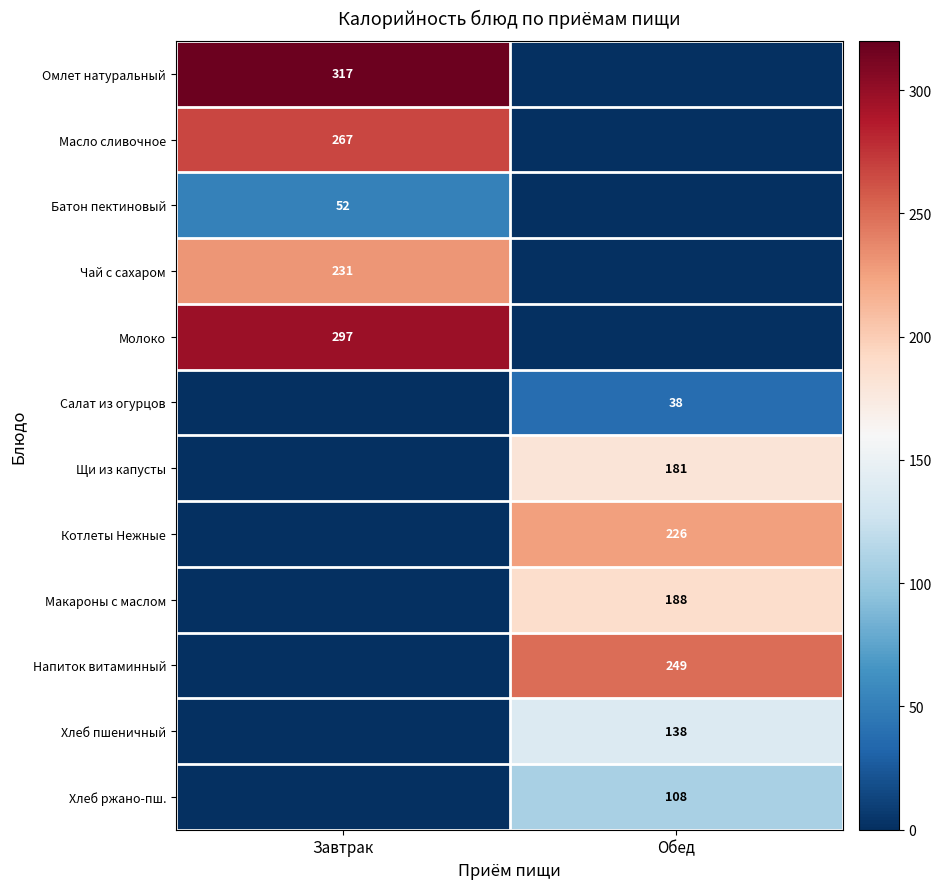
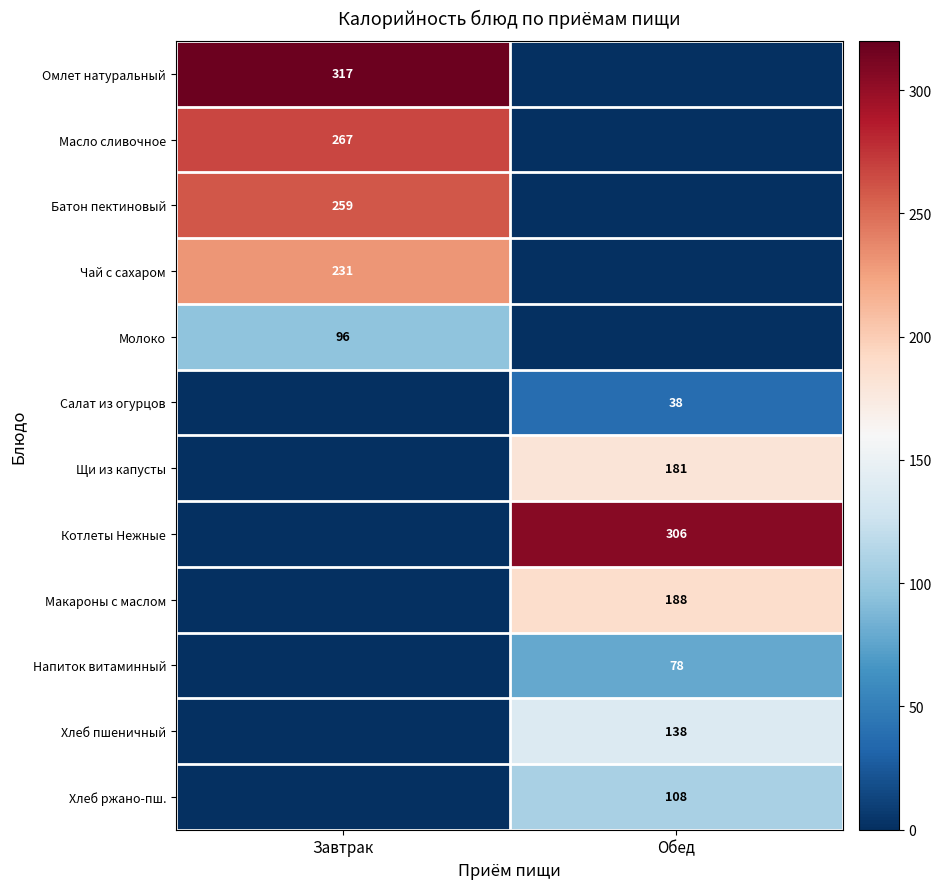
Батон пектиновый, Завтрак: 52 -> 259
Молоко, Завтрак: 297 -> 96
Котлеты Нежные, Обед: 226 -> 306
Напиток витаминный, Обед: 249 -> 78
